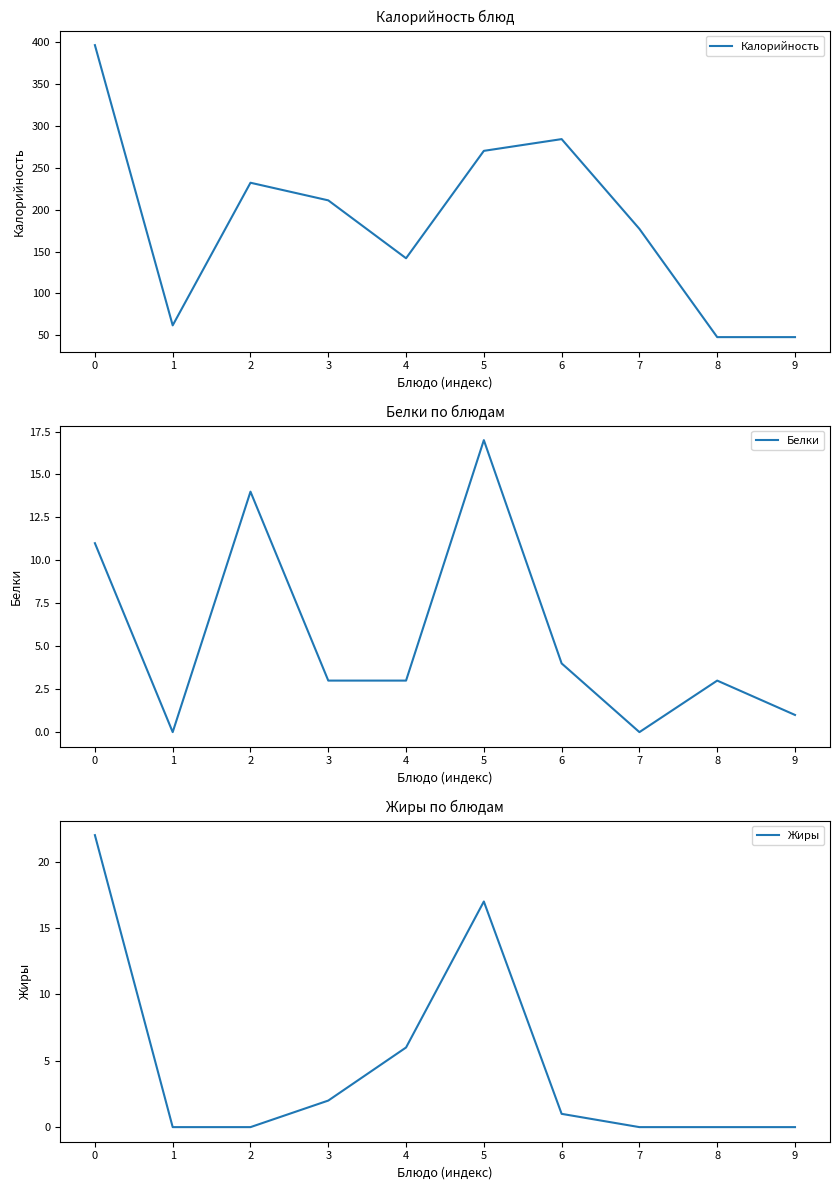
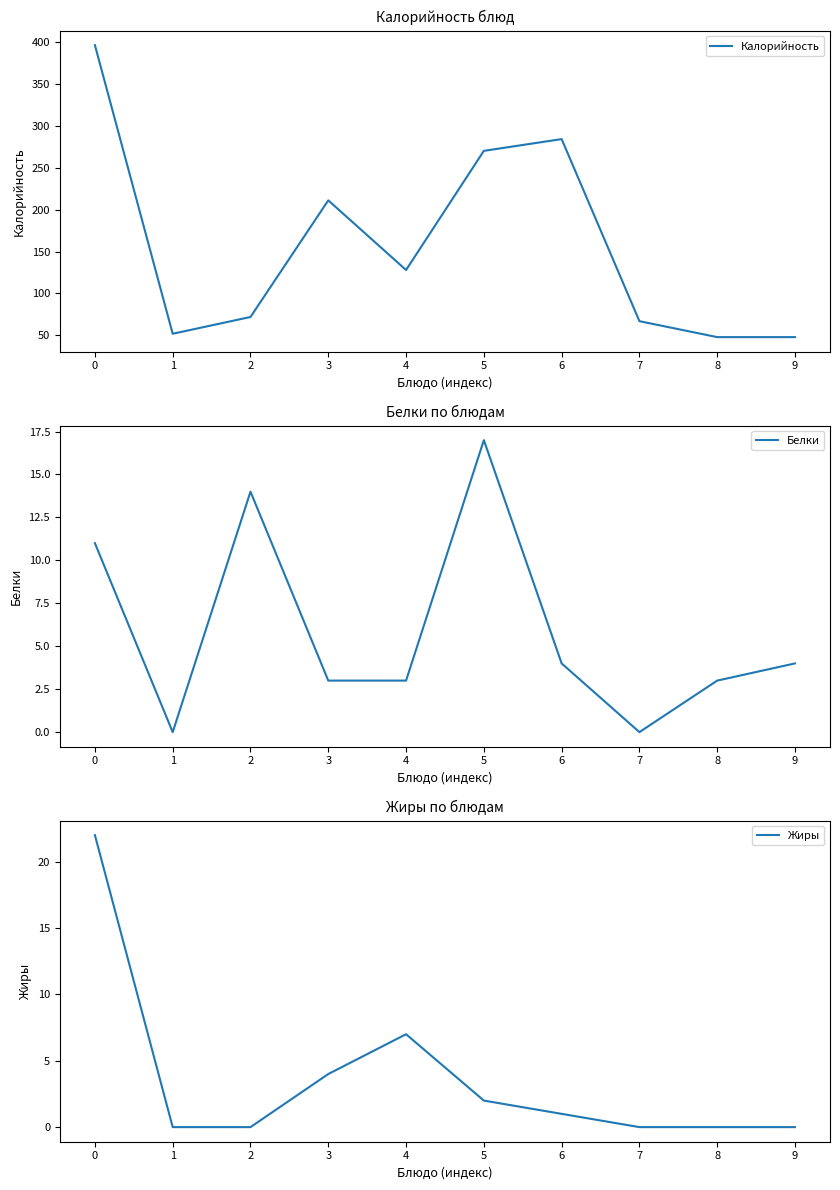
Калорийность блюд, 1: 60 -> 50
Калорийность блюд, 2: 230 -> 70
Калорийность блюд, 4: 140 -> 130
Калорийность блюд, 7: 180 -> 70
Белки по блюдам, 9: 1 -> 4
Жиры по блюдам, 3: 2 -> 4
Жиры по блюдам, 4: 6 -> 7
Жиры по блюдам, 5: 17 -> 2
